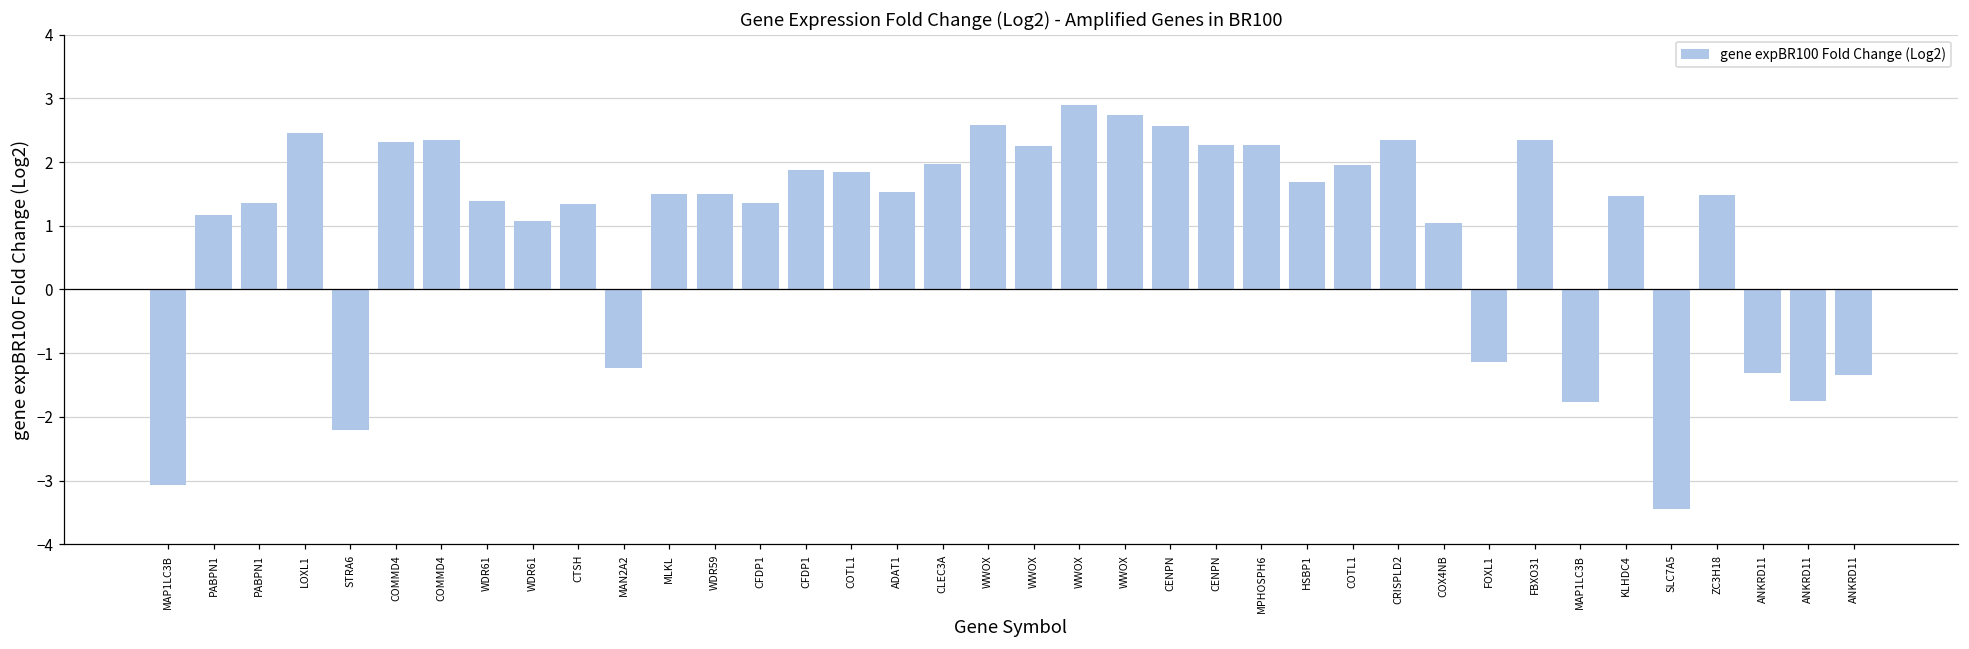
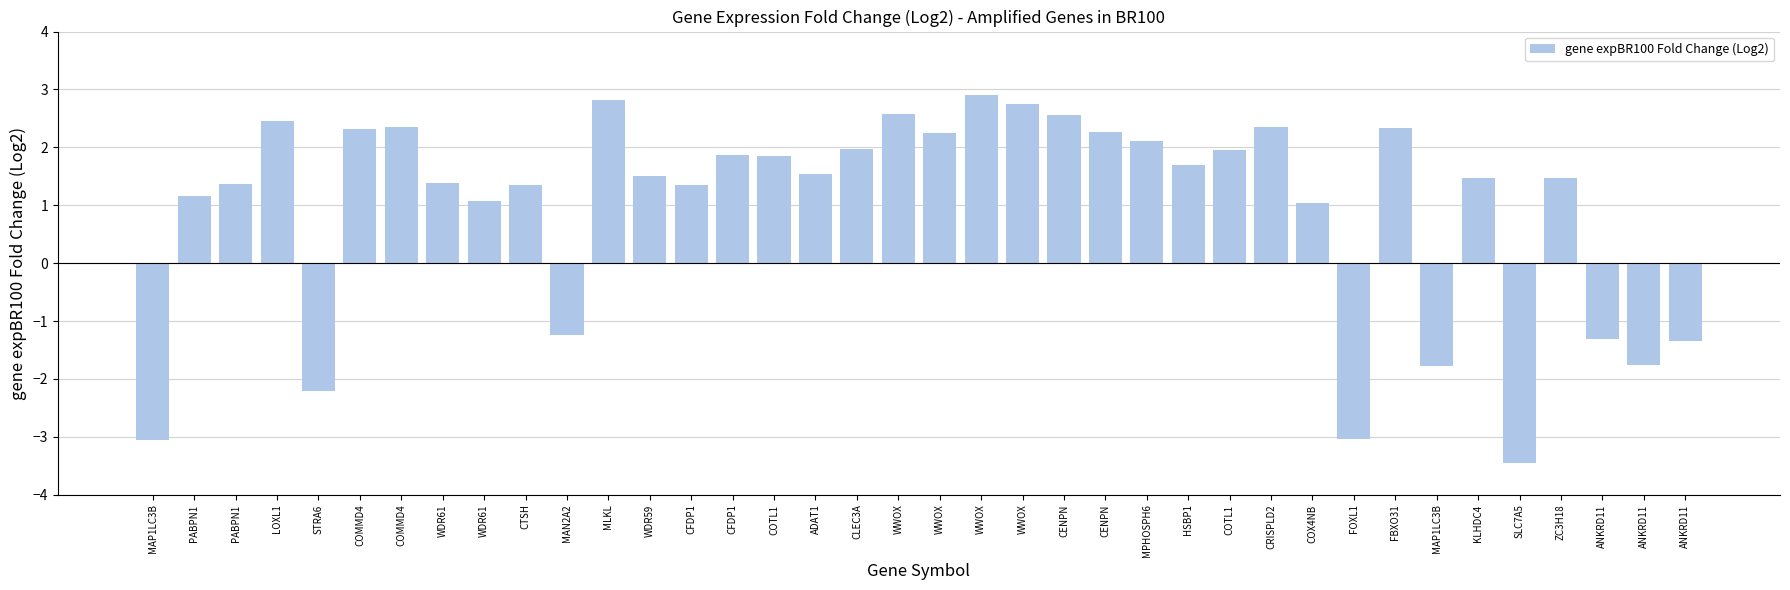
MLKL: 1.5 -> 2.8
MPHOSPH6: 2.3 -> 2.1
FOXL1: -1.1 -> -3.0
